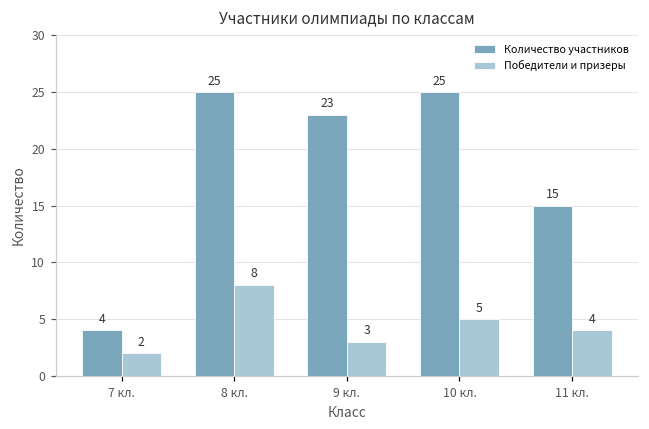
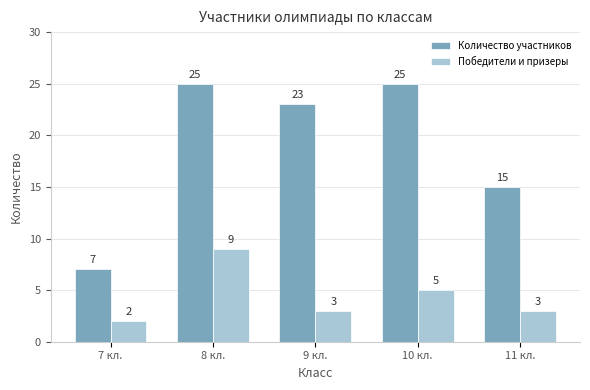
Количество участников, 7 кл.: 4 -> 7
Победители и призеры, 8 кл.: 8 -> 9
Победители и призеры, 11 кл.: 4 -> 3
